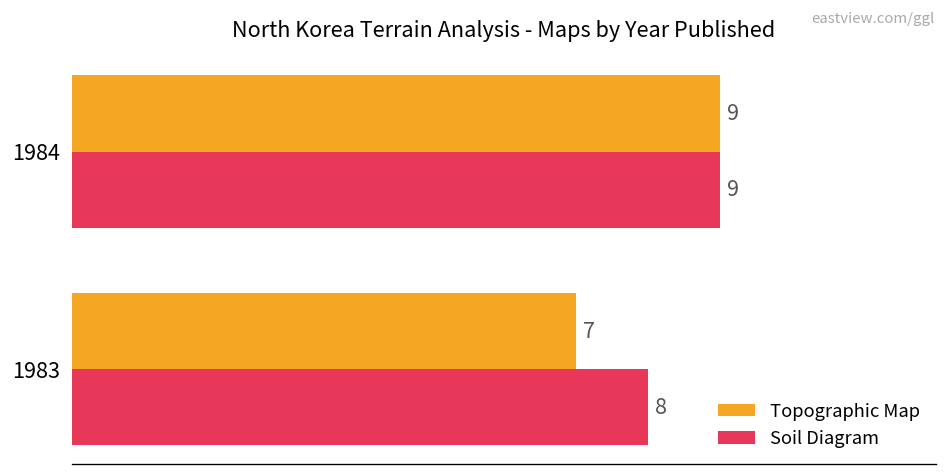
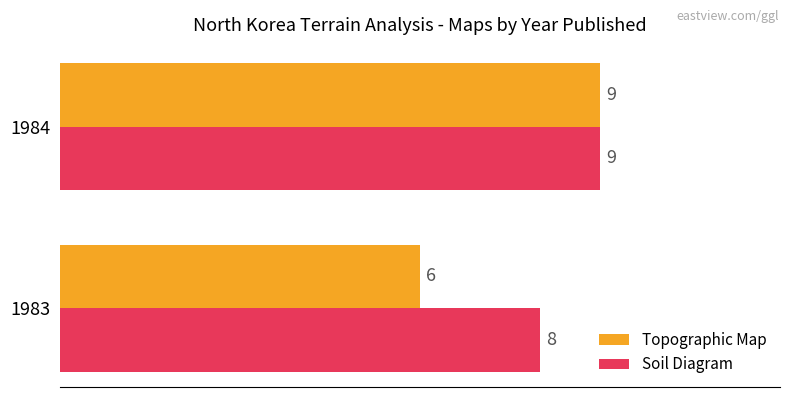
Topographic Map, 1983: 7 -> 6
